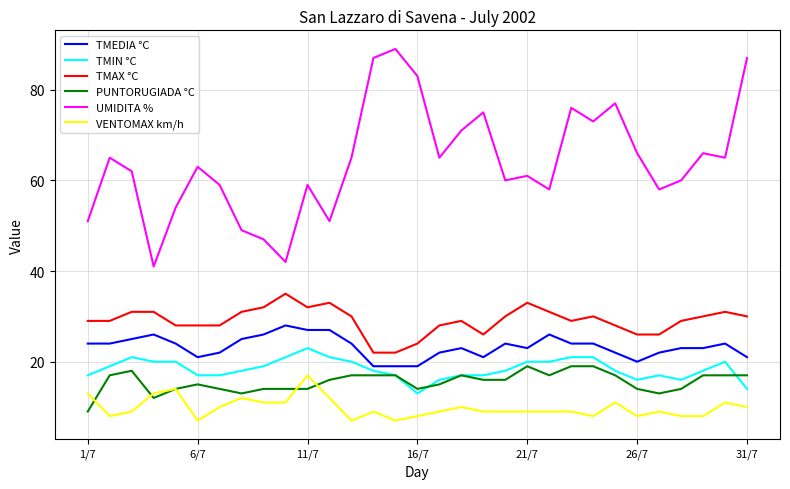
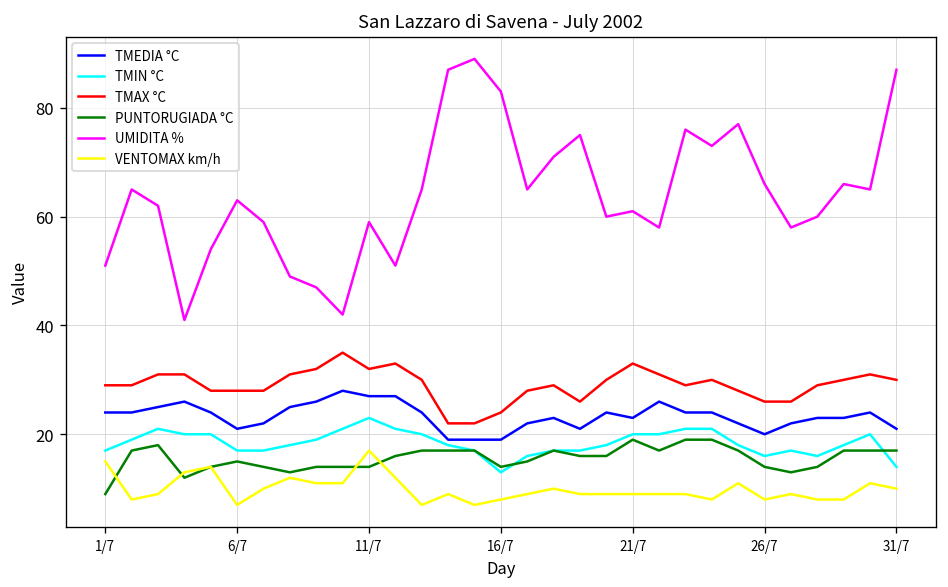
VENTOMAX km/h, 1/7: 13 -> 15
